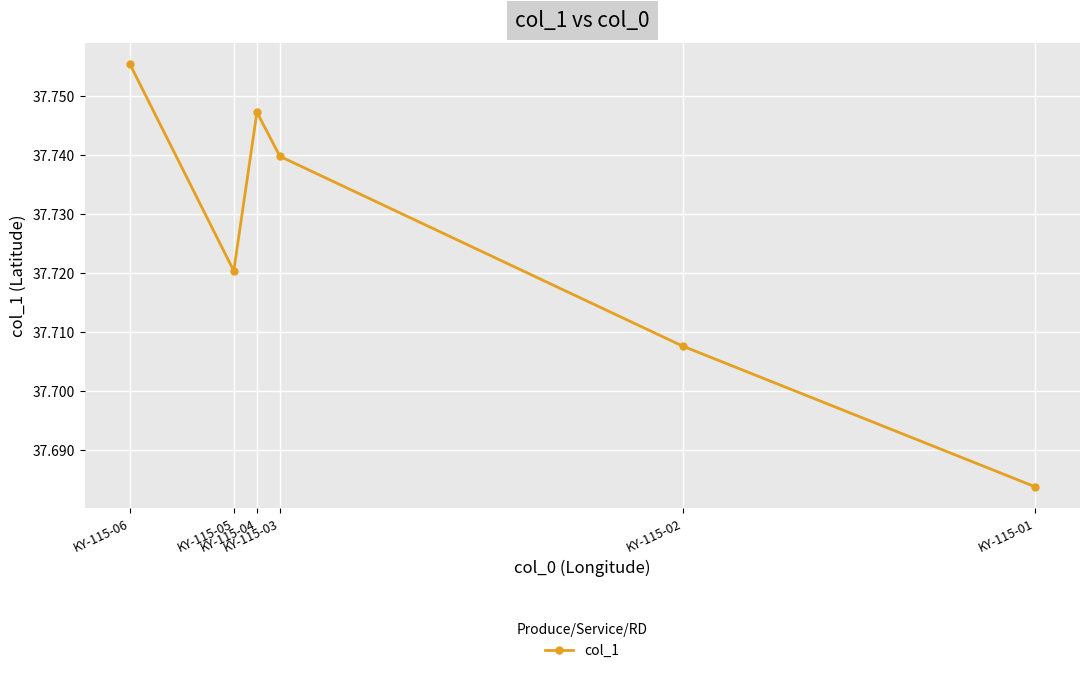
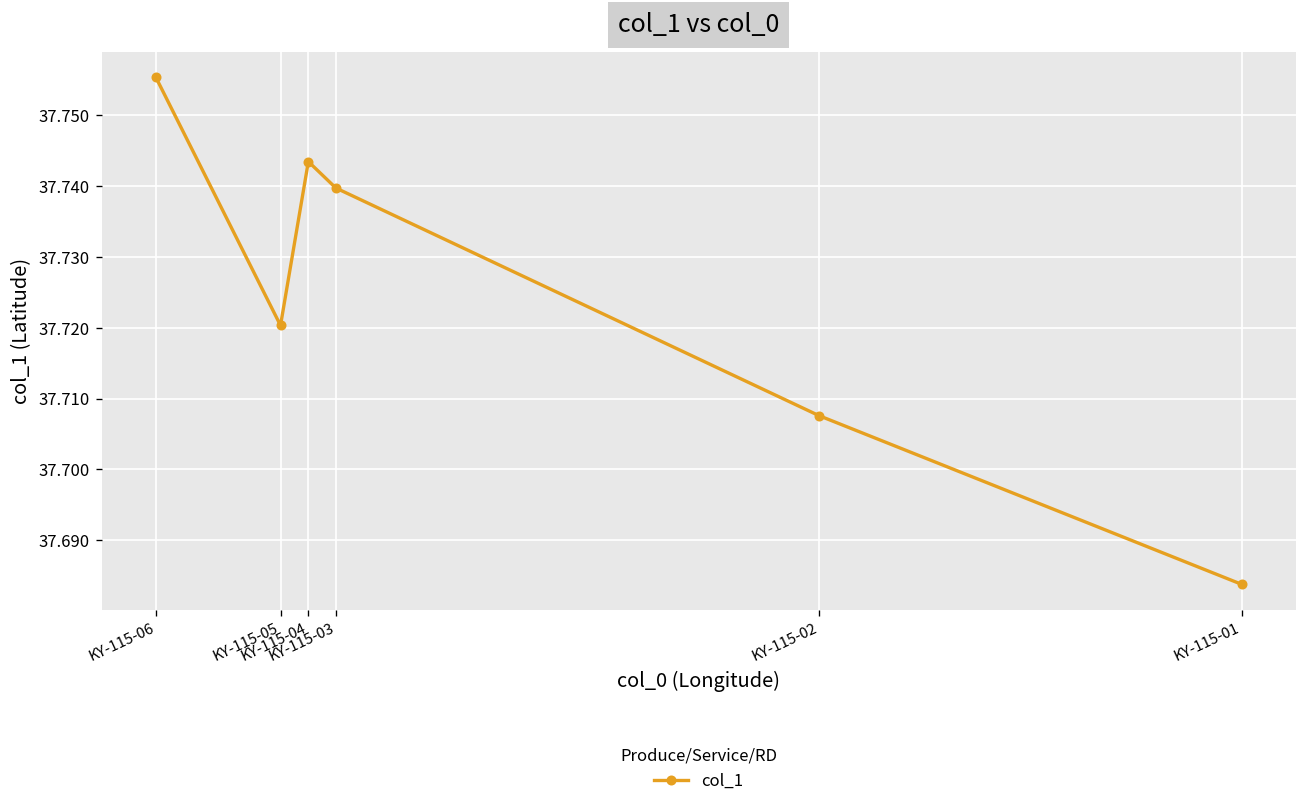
KY-115-04: 37.747 -> 37.743
